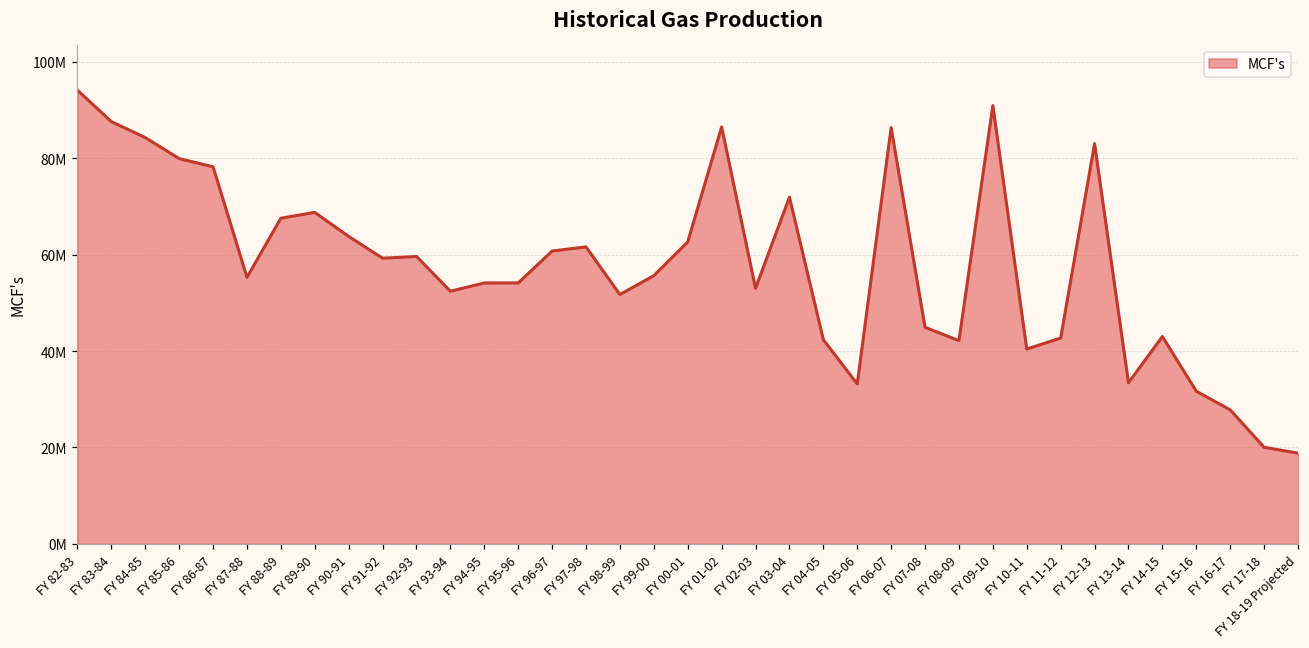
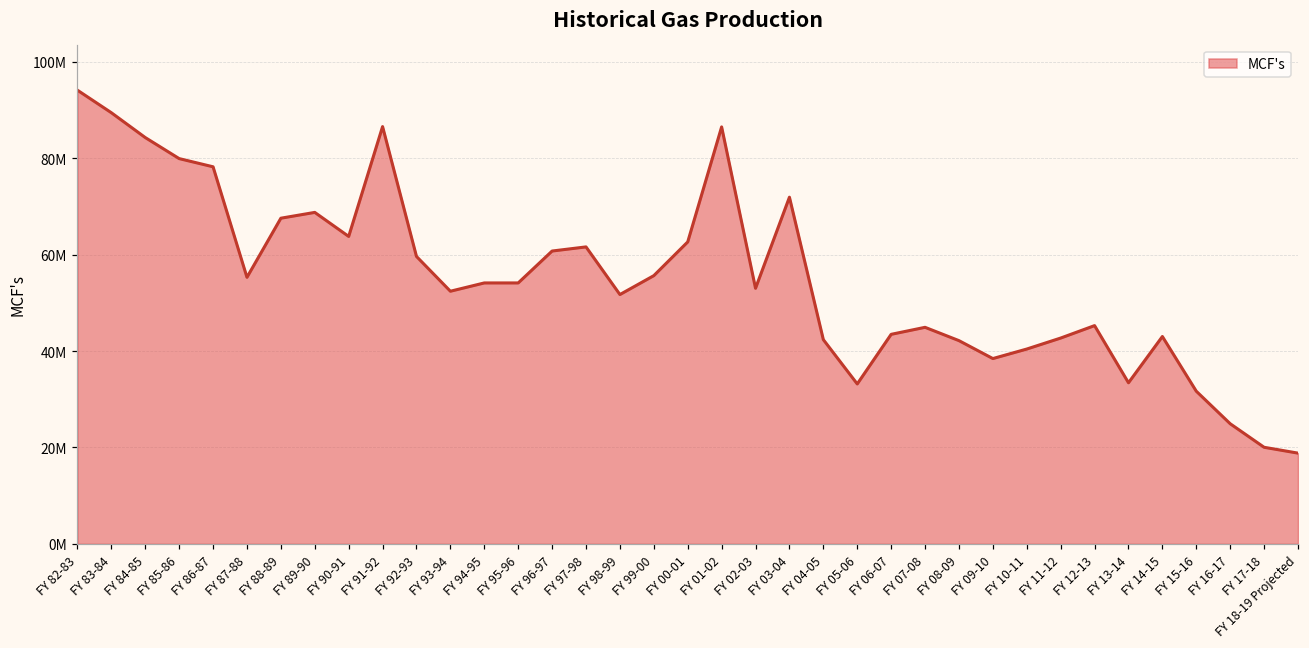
FY 83-84: 88000000 -> 89000000
FY 91-92: 59000000 -> 87000000
FY 06-07: 86000000 -> 43000000
FY 09-10: 91000000 -> 38000000
FY 12-13: 83000000 -> 45000000
FY 16-17: 28000000 -> 25000000
